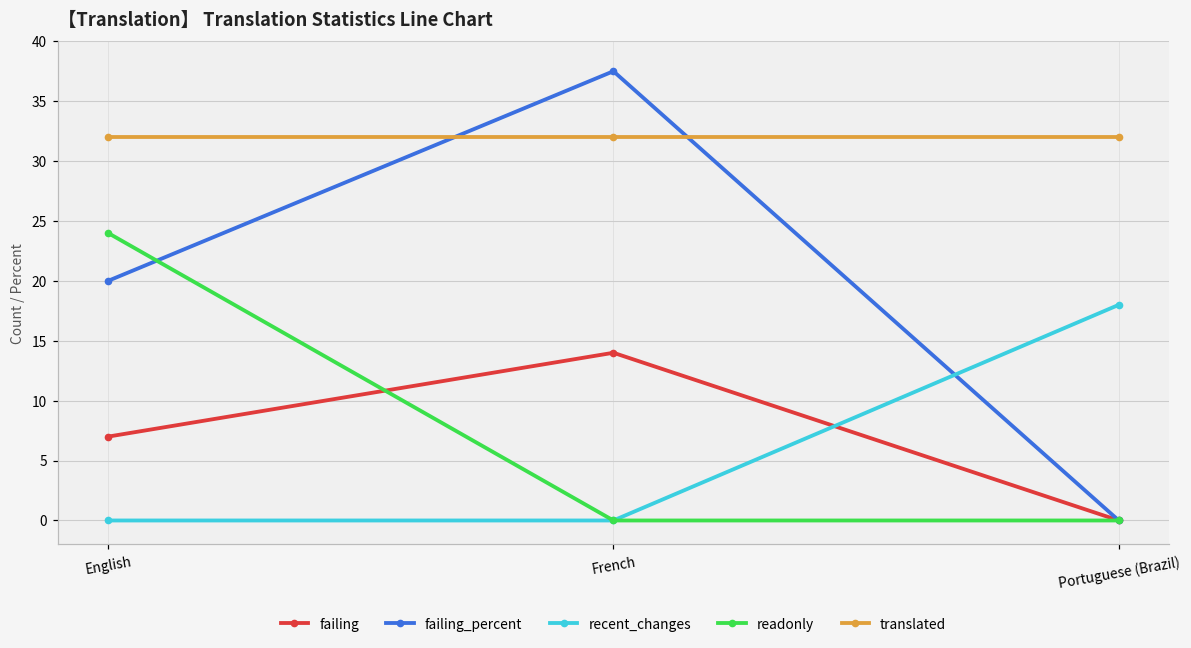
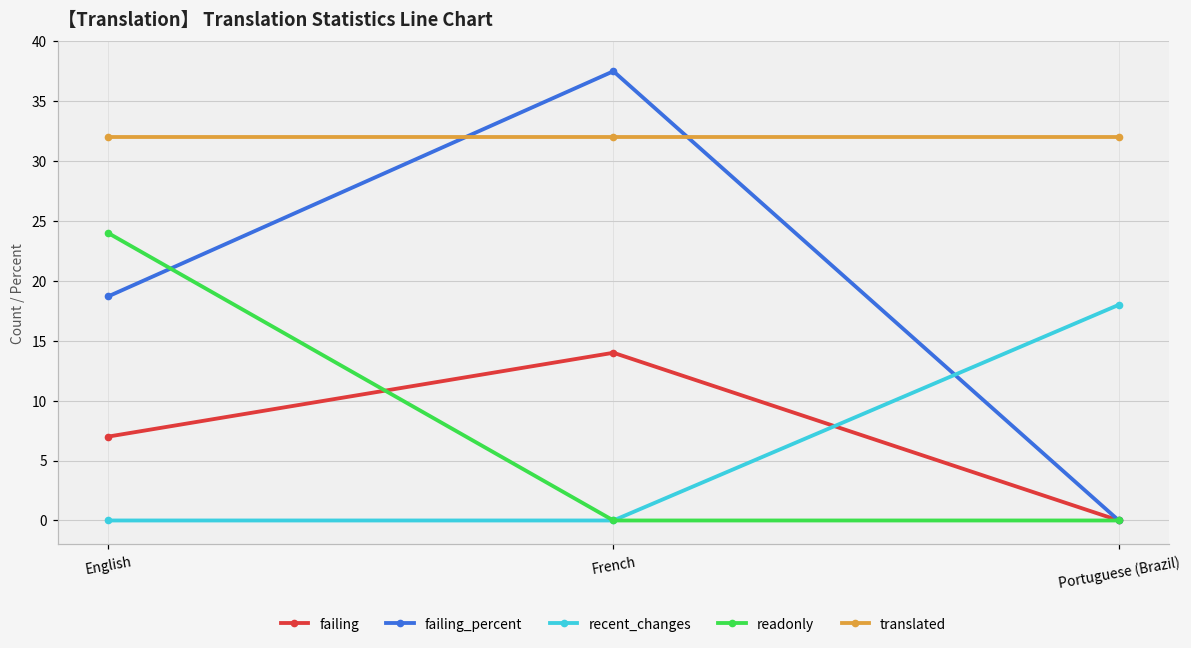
failing_percent, English: 20.0 -> 18.7
